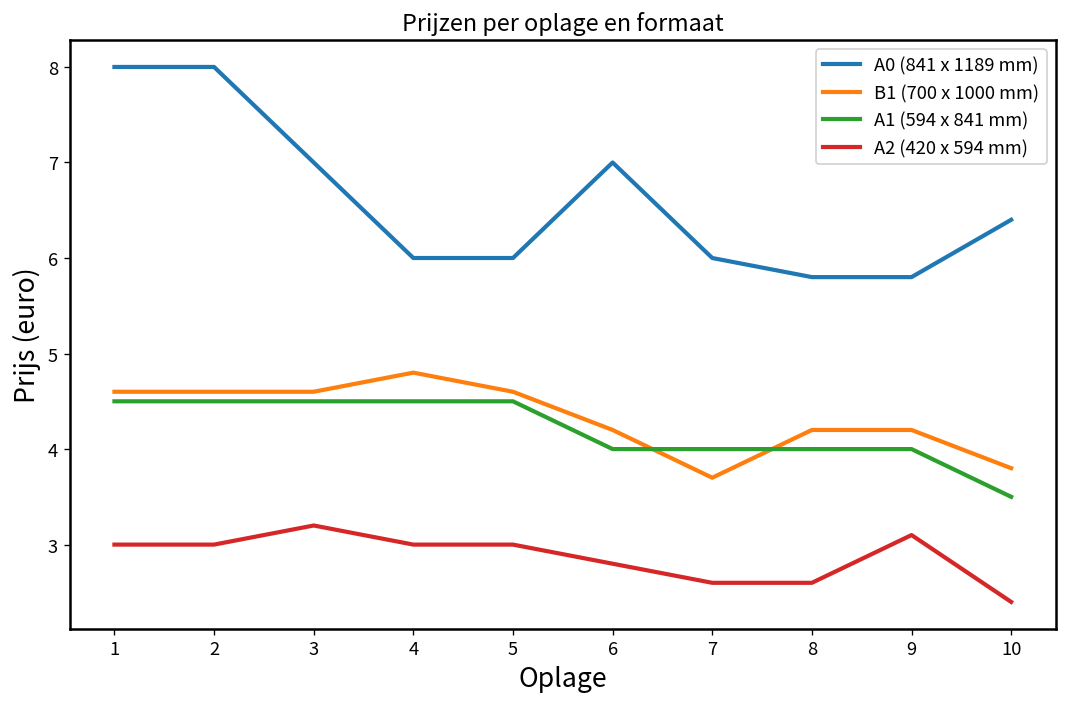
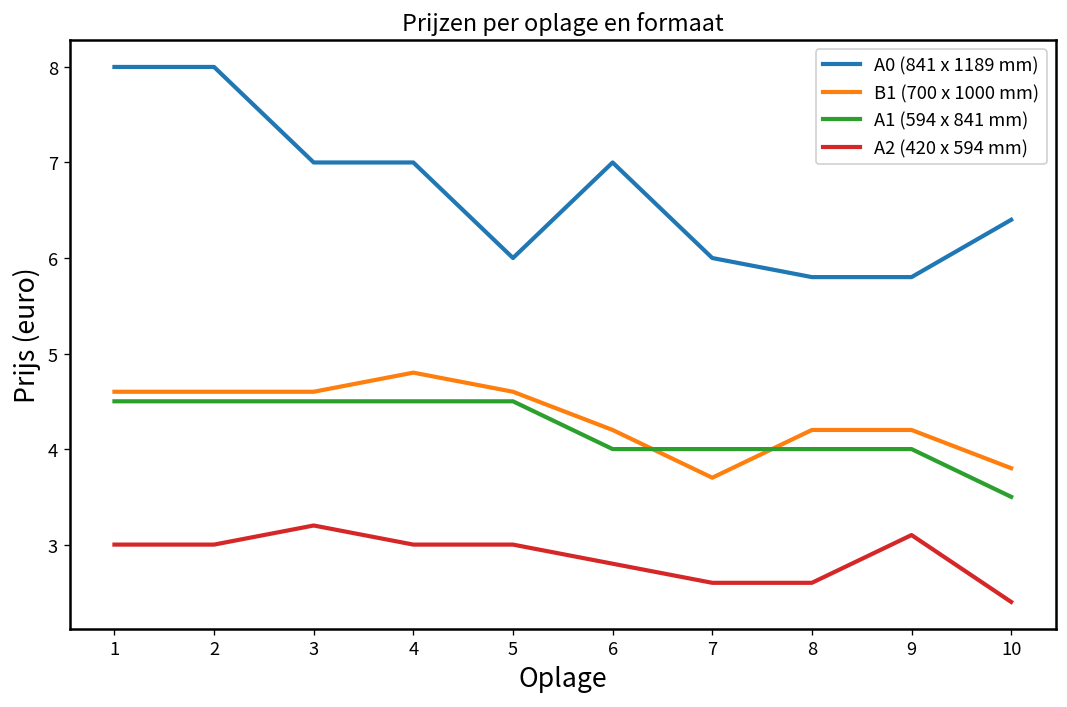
A0 (841 x 1189 mm), 4: 6 -> 7
